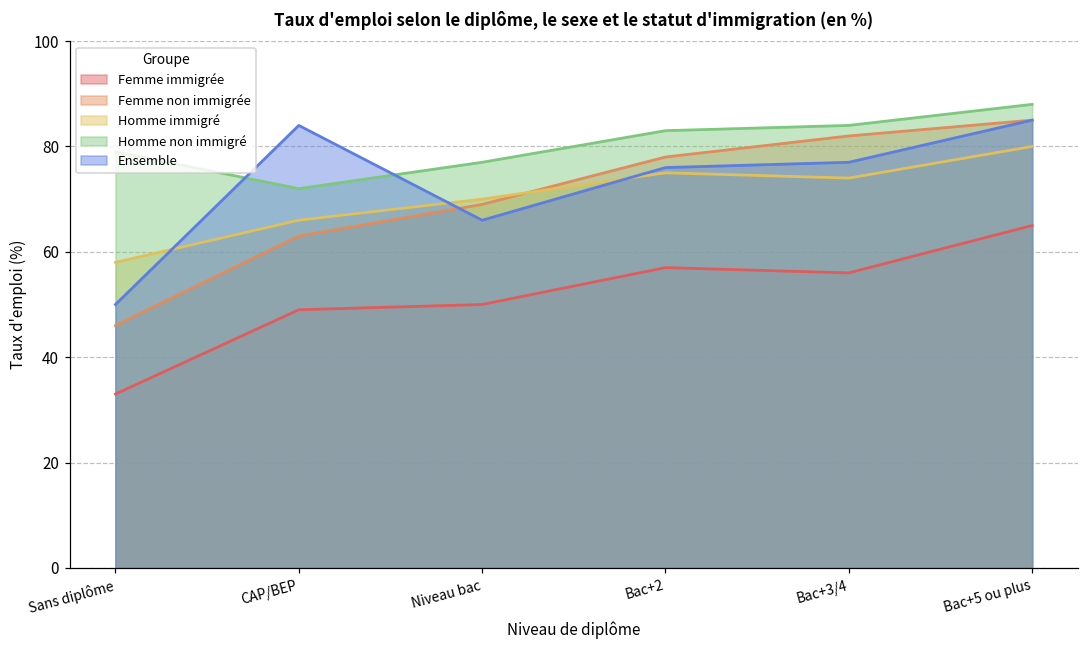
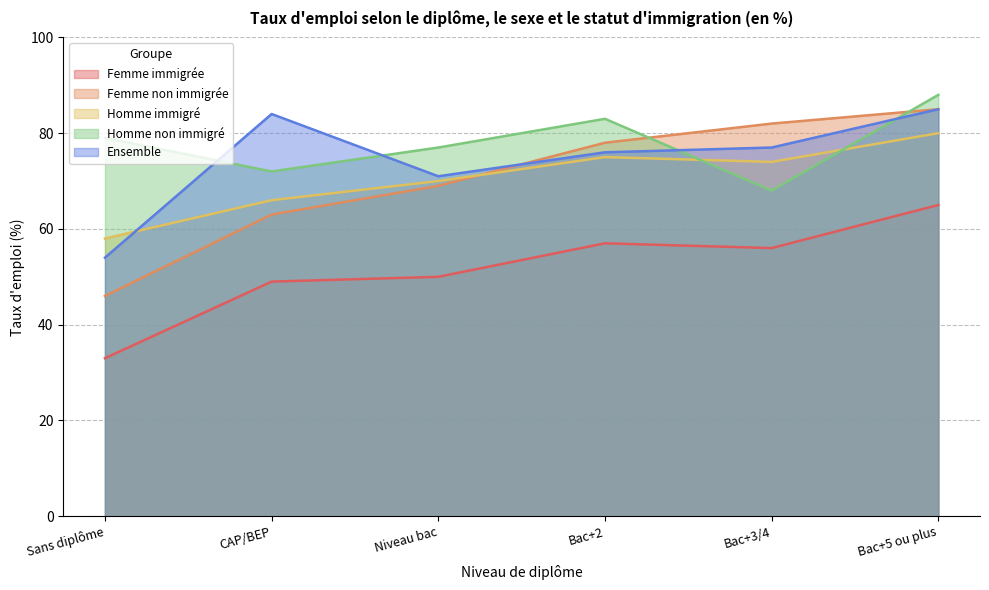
Ensemble, Sans diplôme: 50 -> 54
Ensemble, Niveau bac: 66 -> 71
Homme non immigré, Bac+3/4: 84 -> 68
